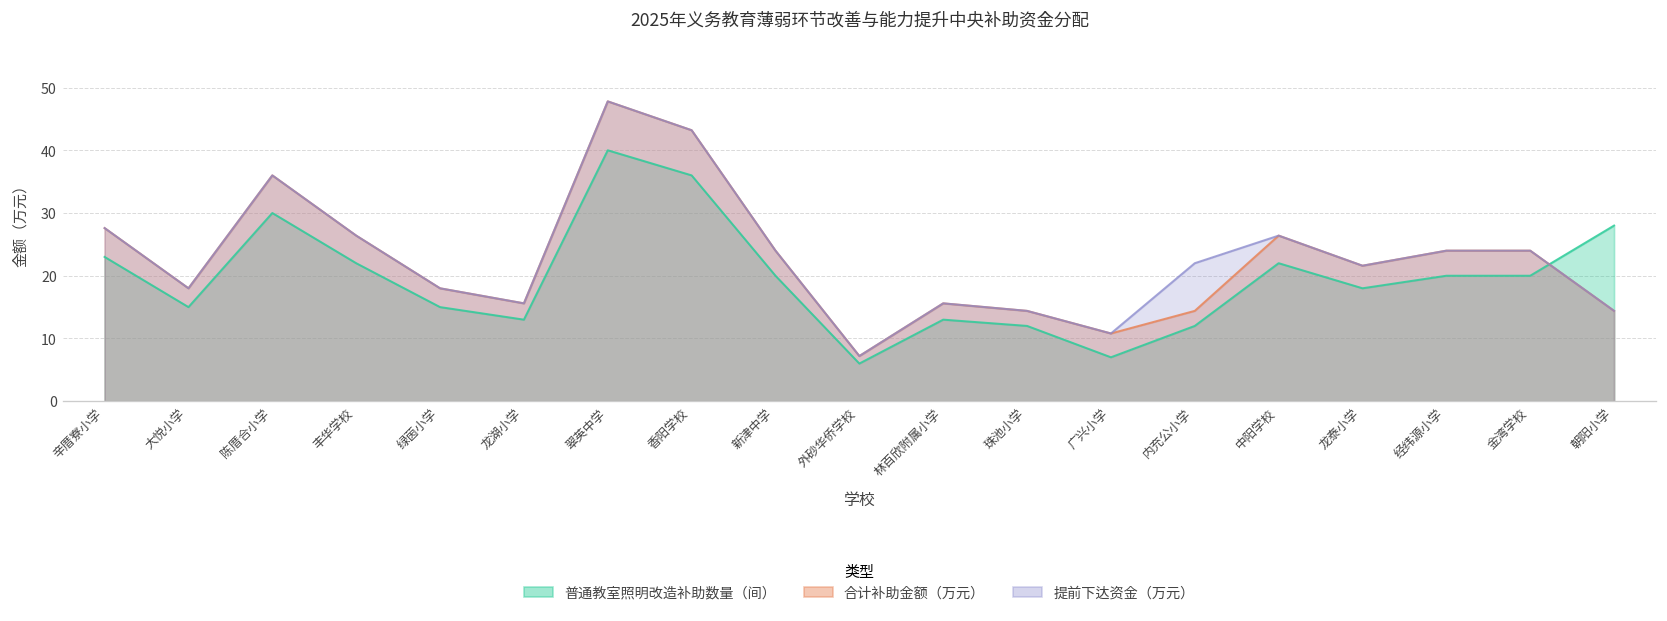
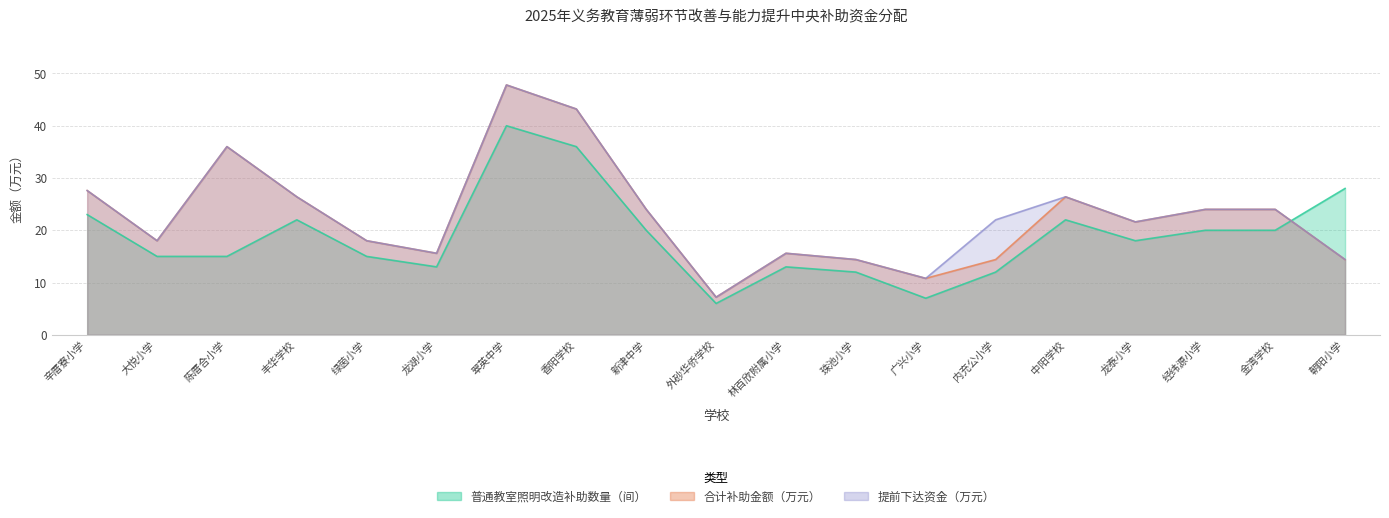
普通教室照明改造补助数量（间）, 陈厝合小学: 30 -> 15
